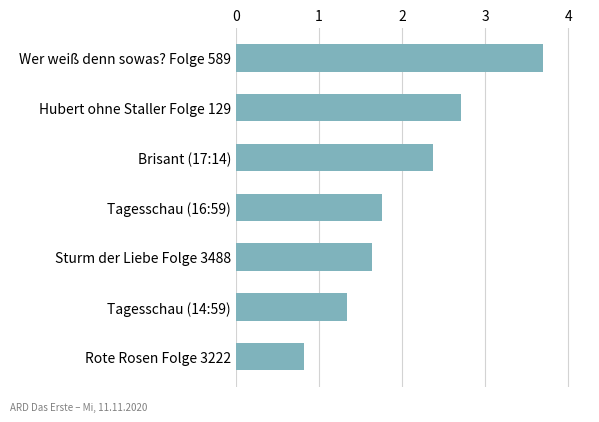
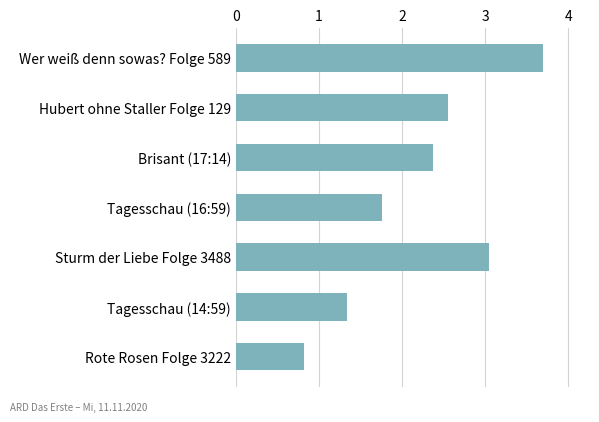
Hubert ohne Staller Folge 129: 2.7 -> 2.6
Sturm der Liebe Folge 3488: 1.6 -> 3.0
